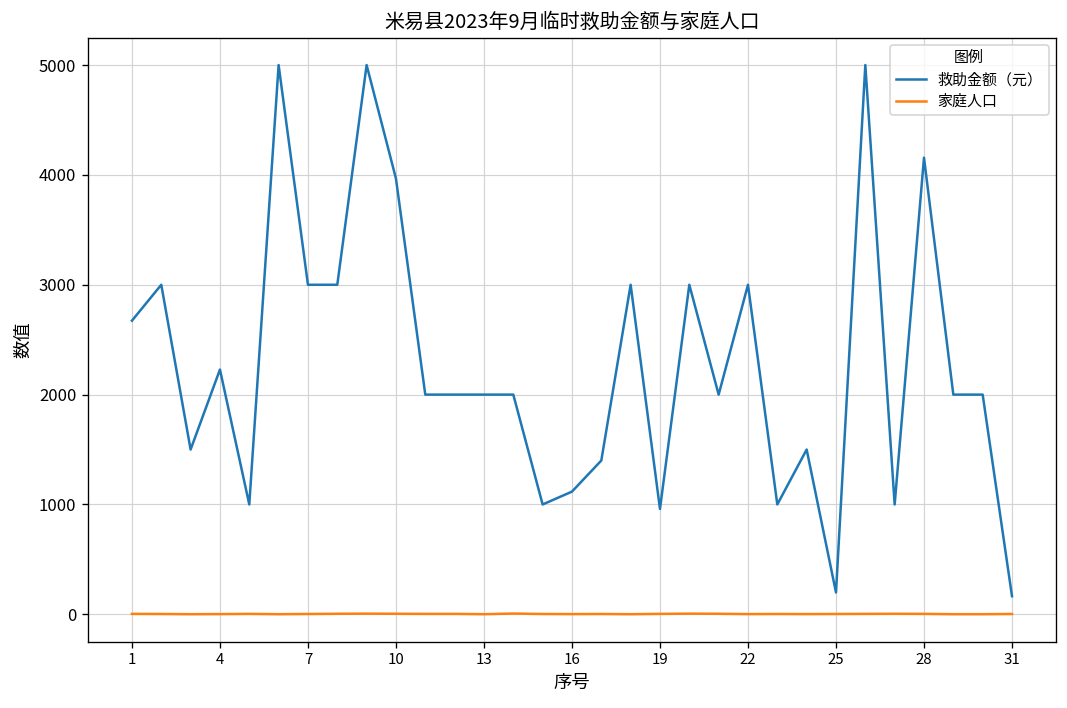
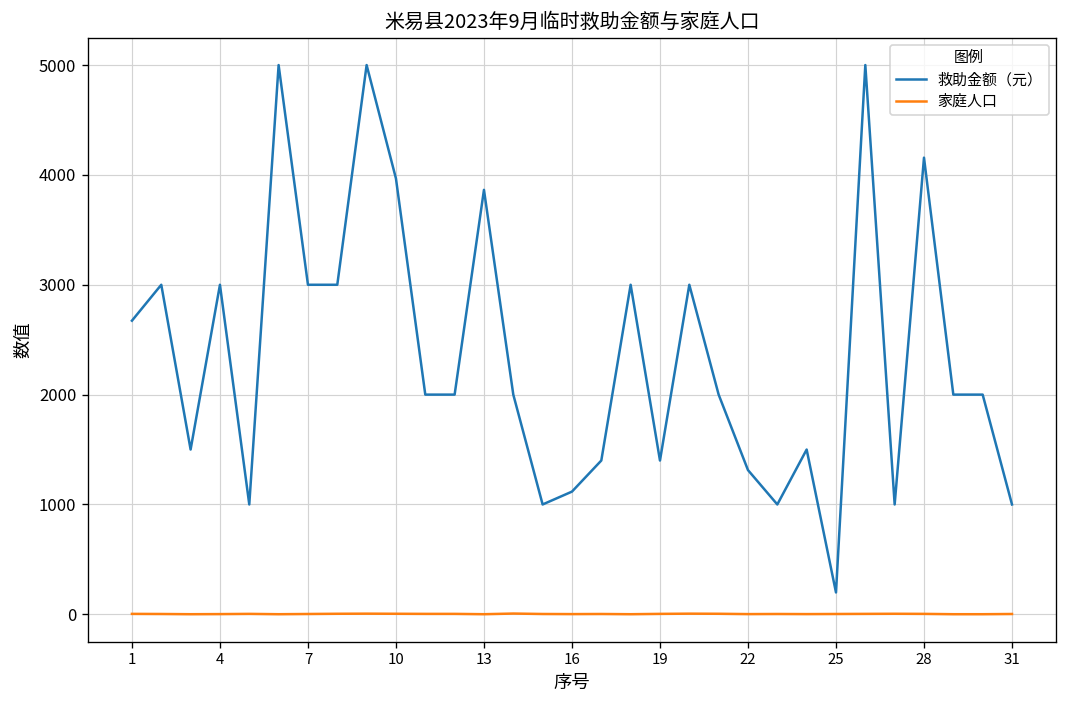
救助金额（元）, 4: 2200 -> 3000
救助金额（元）, 13: 2000 -> 3900
救助金额（元）, 19: 1000 -> 1400
救助金额（元）, 22: 3000 -> 1300
救助金额（元）, 31: 200 -> 1000
